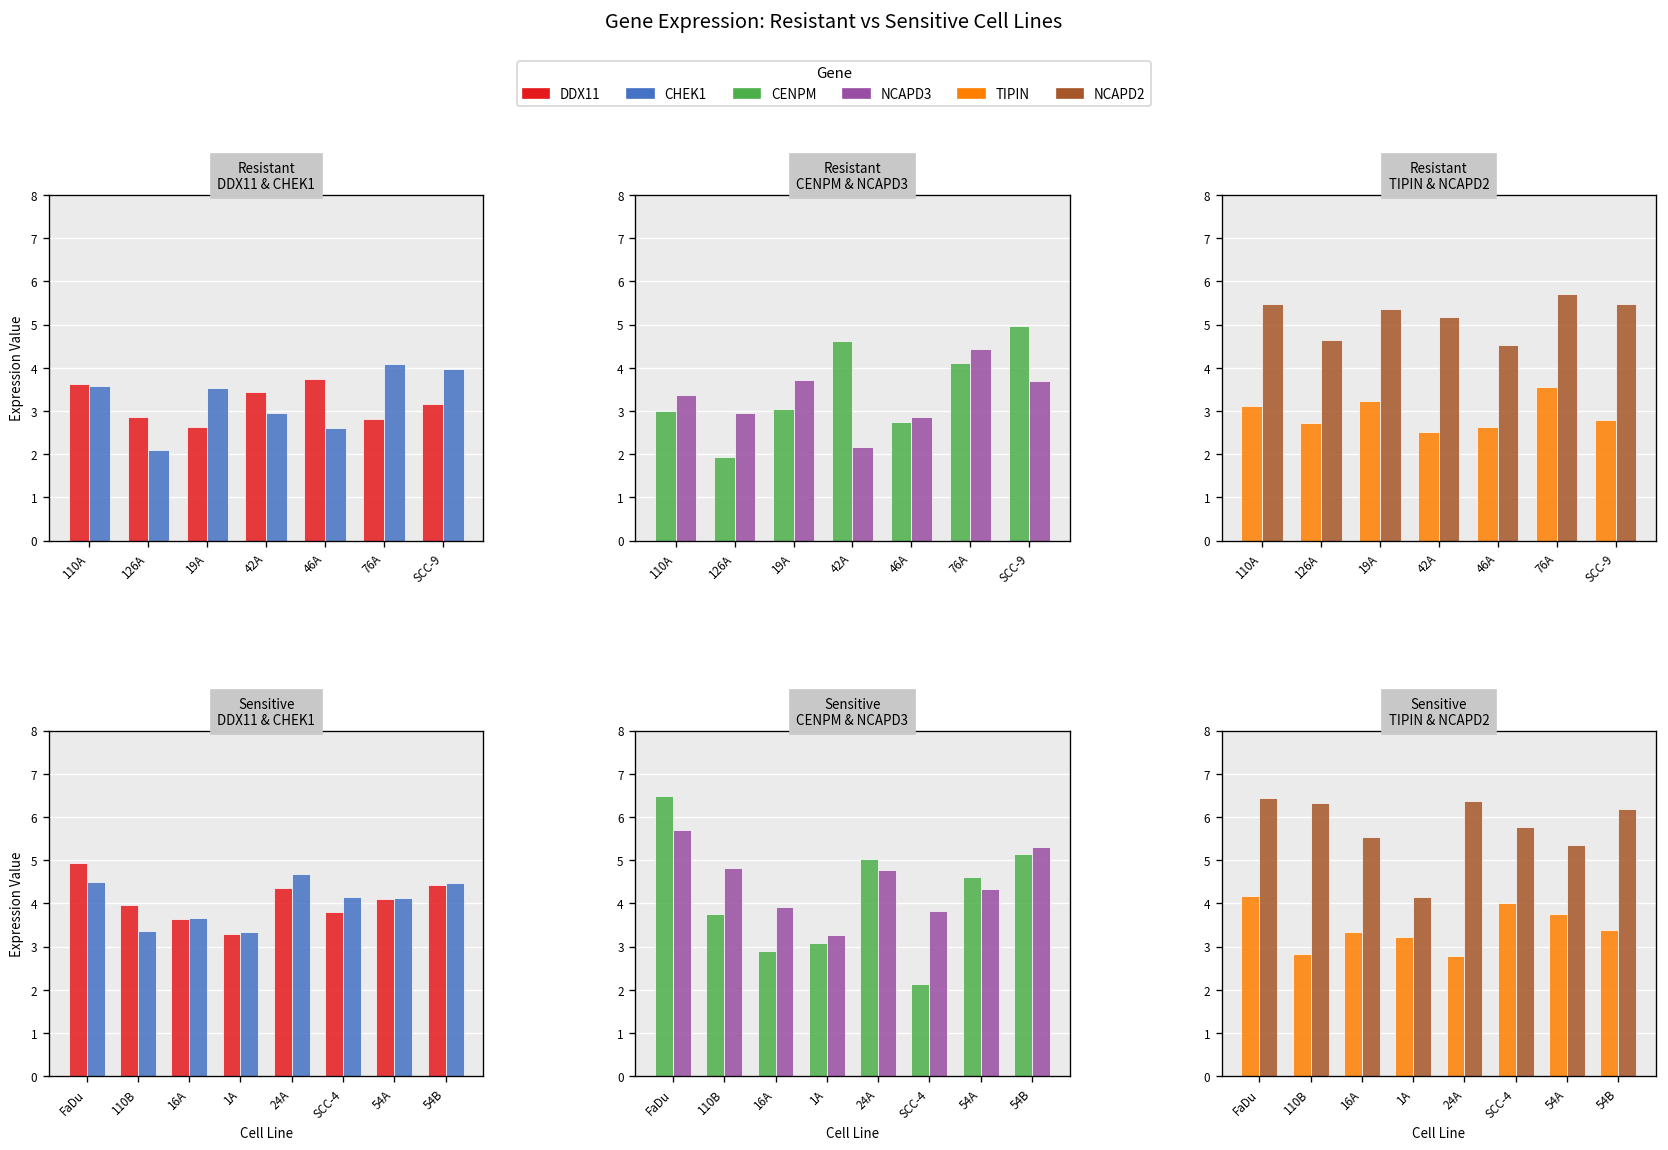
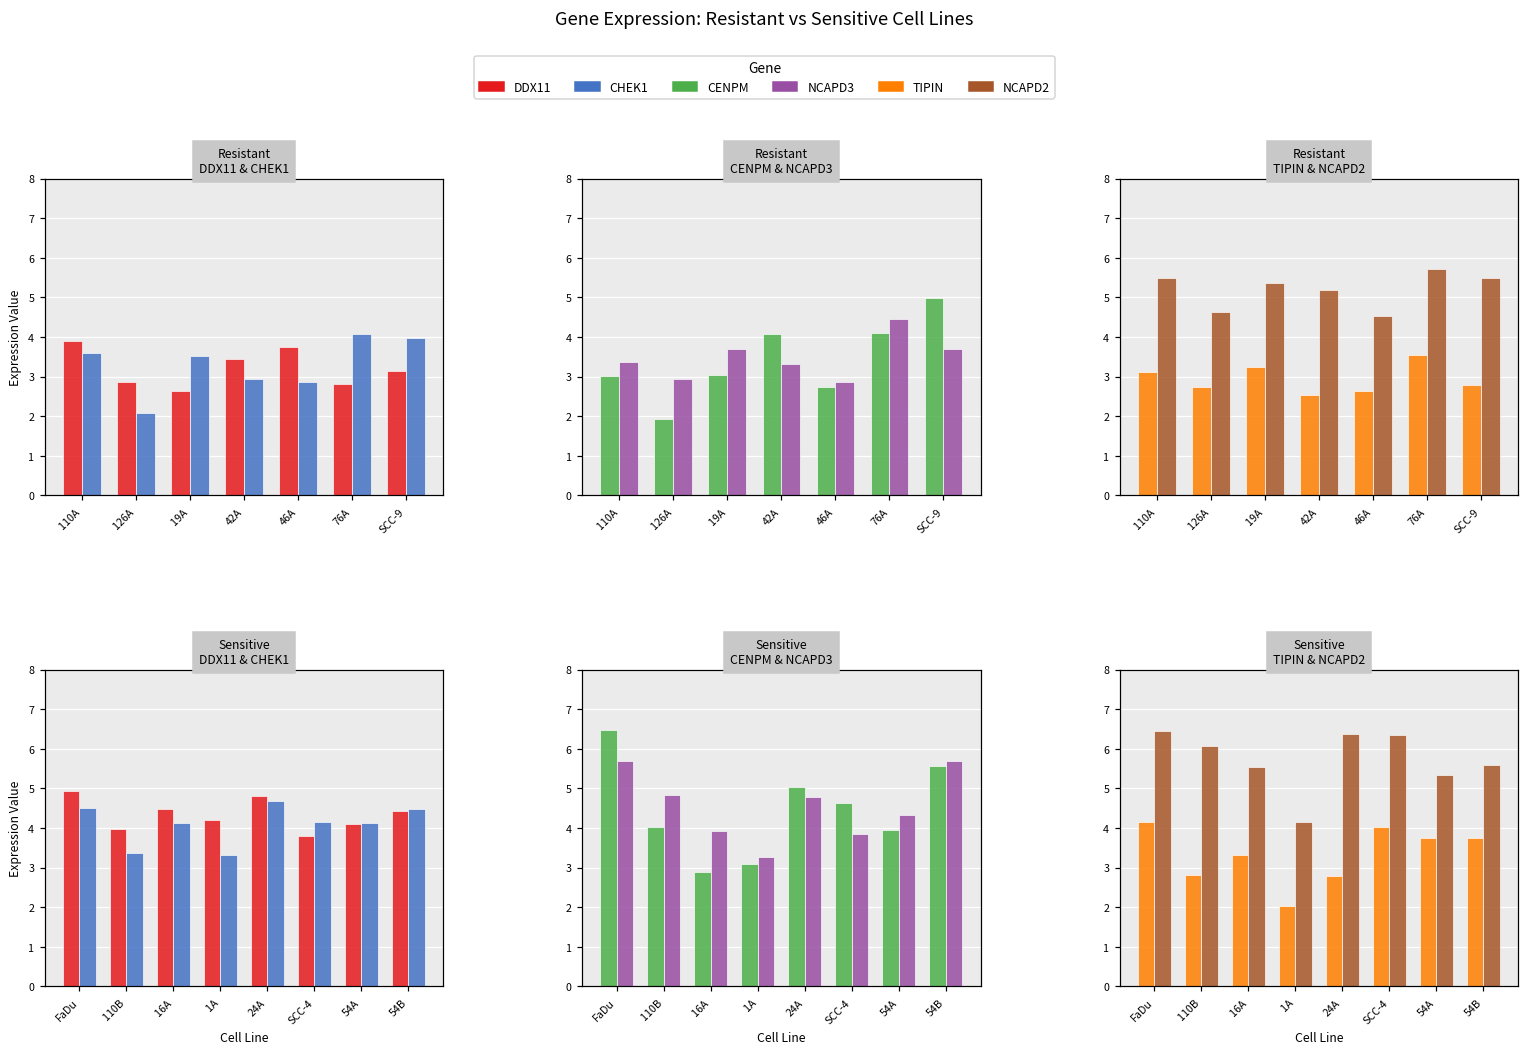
Resistant DDX11 & CHEK1, DDX11, 110A: 3.6 -> 3.9
Resistant DDX11 & CHEK1, CHEK1, 46A: 2.6 -> 2.9
Resistant CENPM & NCAPD3, CENPM, 42A: 4.6 -> 4.1
Resistant CENPM & NCAPD3, NCAPD3, 42A: 2.2 -> 3.3
Sensitive DDX11 & CHEK1, DDX11, 16A: 3.6 -> 4.5
Sensitive DDX11 & CHEK1, CHEK1, 16A: 3.7 -> 4.1
Sensitive DDX11 & CHEK1, DDX11, 1A: 3.3 -> 4.2
Sensitive DDX11 & CHEK1, DDX11, 24A: 4.3 -> 4.8
Sensitive CENPM & NCAPD3, CENPM, 110B: 3.7 -> 4.0
Sensitive CENPM & NCAPD3, CENPM, SCC-4: 2.1 -> 4.6
Sensitive CENPM & NCAPD3, CENPM, 54A: 4.6 -> 3.9
Sensitive CENPM & NCAPD3, CENPM, 54B: 5.1 -> 5.6
Sensitive CENPM & NCAPD3, NCAPD3, 54B: 5.3 -> 5.7
Sensitive TIPIN & NCAPD2, NCAPD2, 110B: 6.3 -> 6.1
Sensitive TIPIN & NCAPD2, TIPIN, 1A: 3.2 -> 2.0
Sensitive TIPIN & NCAPD2, NCAPD2, SCC-4: 5.8 -> 6.3
Sensitive TIPIN & NCAPD2, TIPIN, 54B: 3.4 -> 3.7
Sensitive TIPIN & NCAPD2, NCAPD2, 54B: 6.2 -> 5.6
